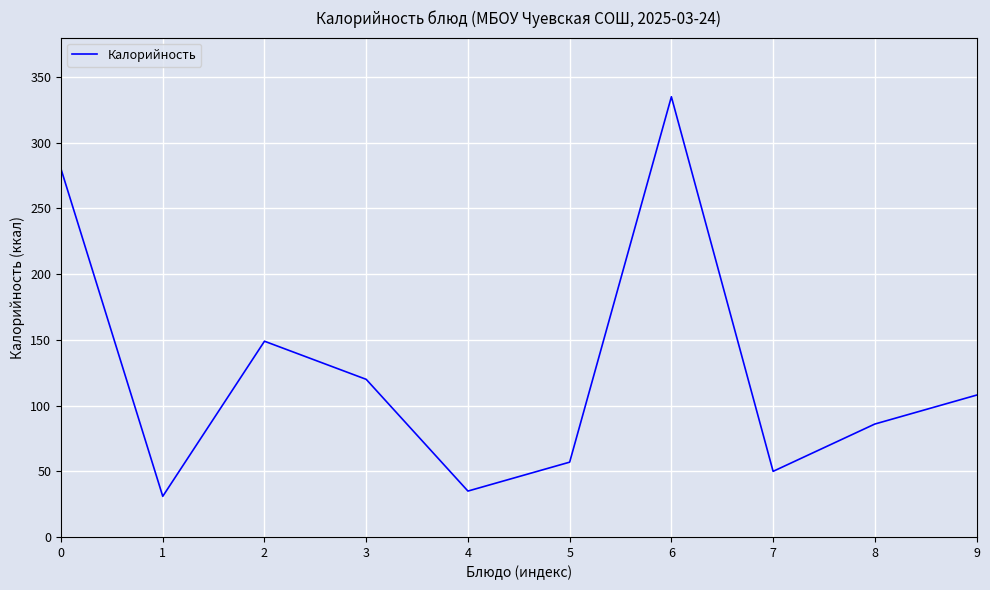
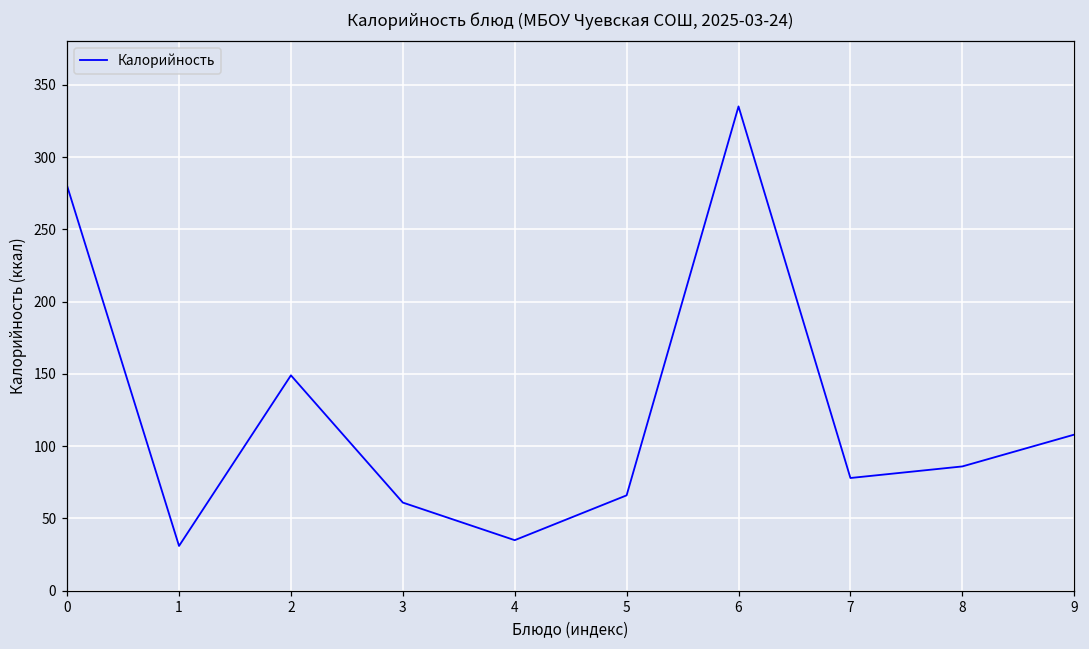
3: 120 -> 61
5: 57 -> 66
7: 50 -> 78
